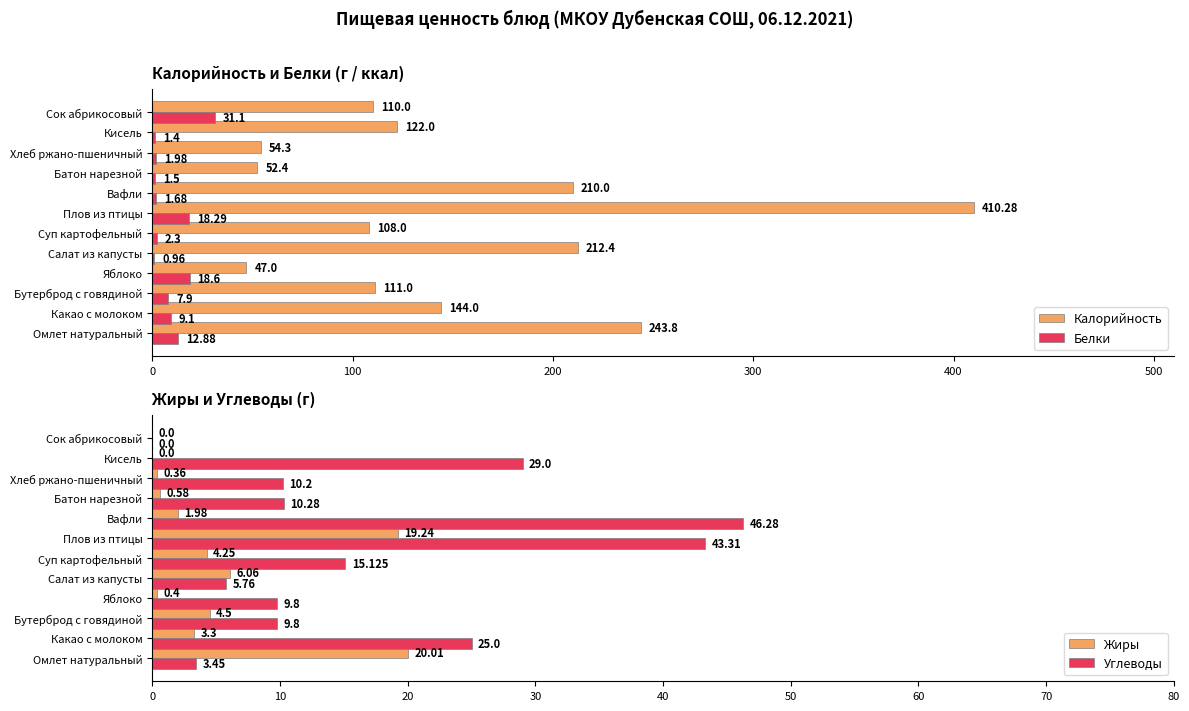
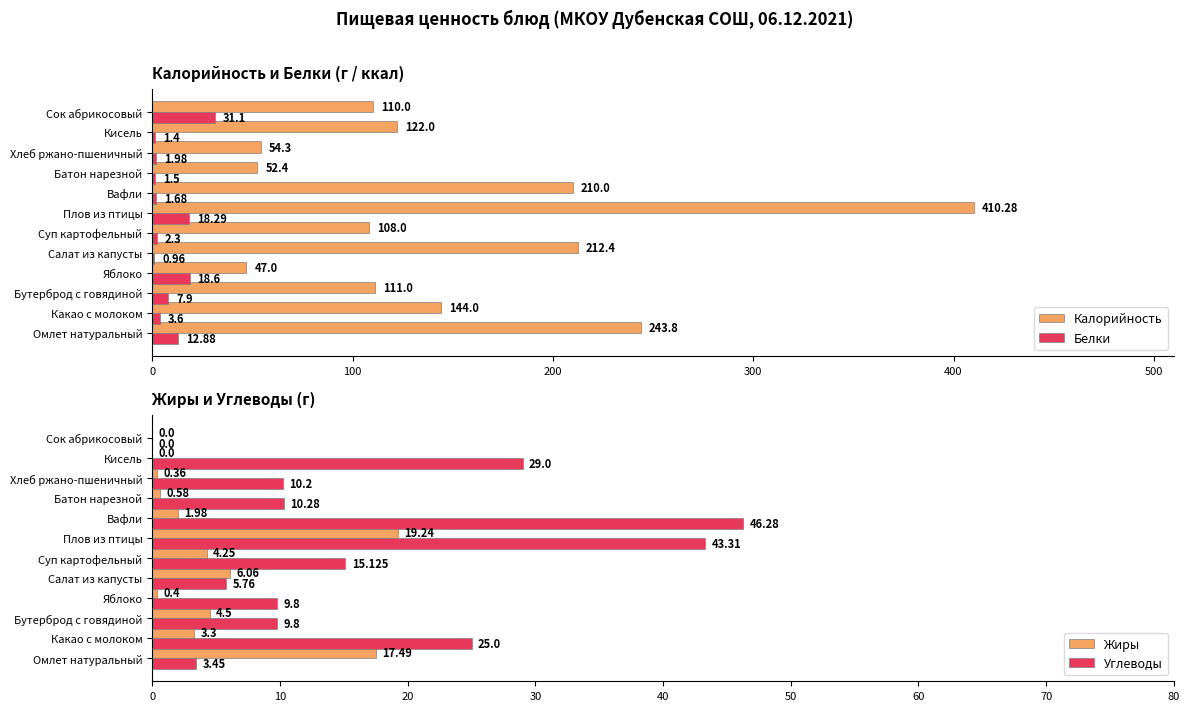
Калорийность и Белки (г / ккал), Белки, Какао с молоком: 9.1 -> 3.6
Жиры и Углеводы (г), Жиры, Омлет натуральный: 20.01 -> 17.49
